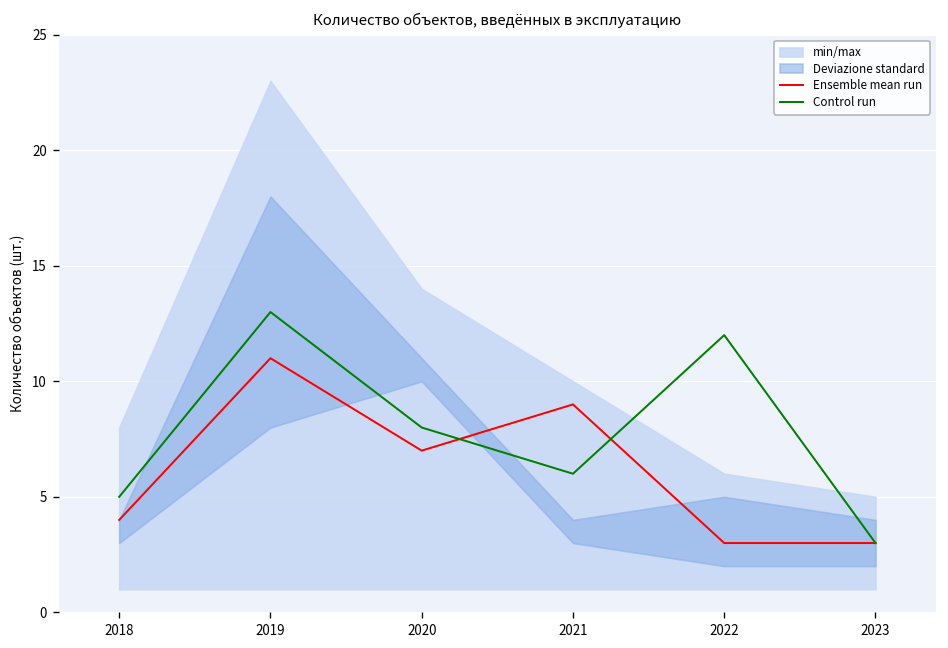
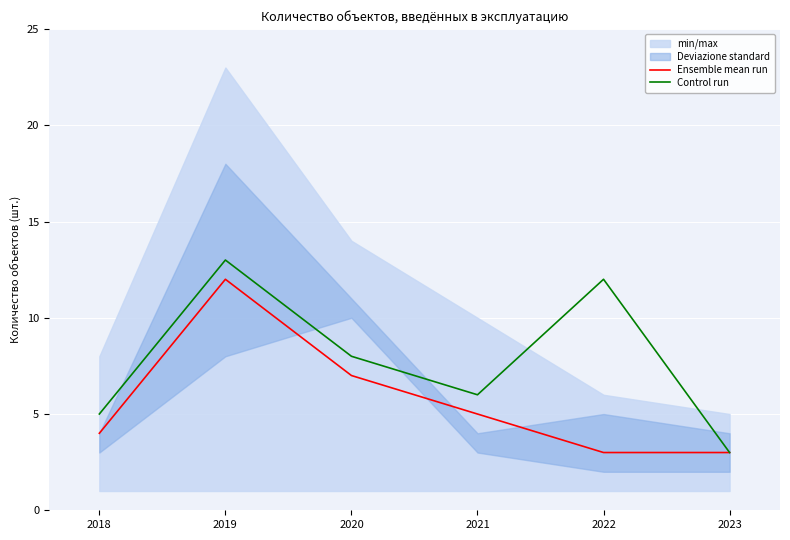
Ensemble mean run, 2019: 11 -> 12
Ensemble mean run, 2021: 9 -> 5
